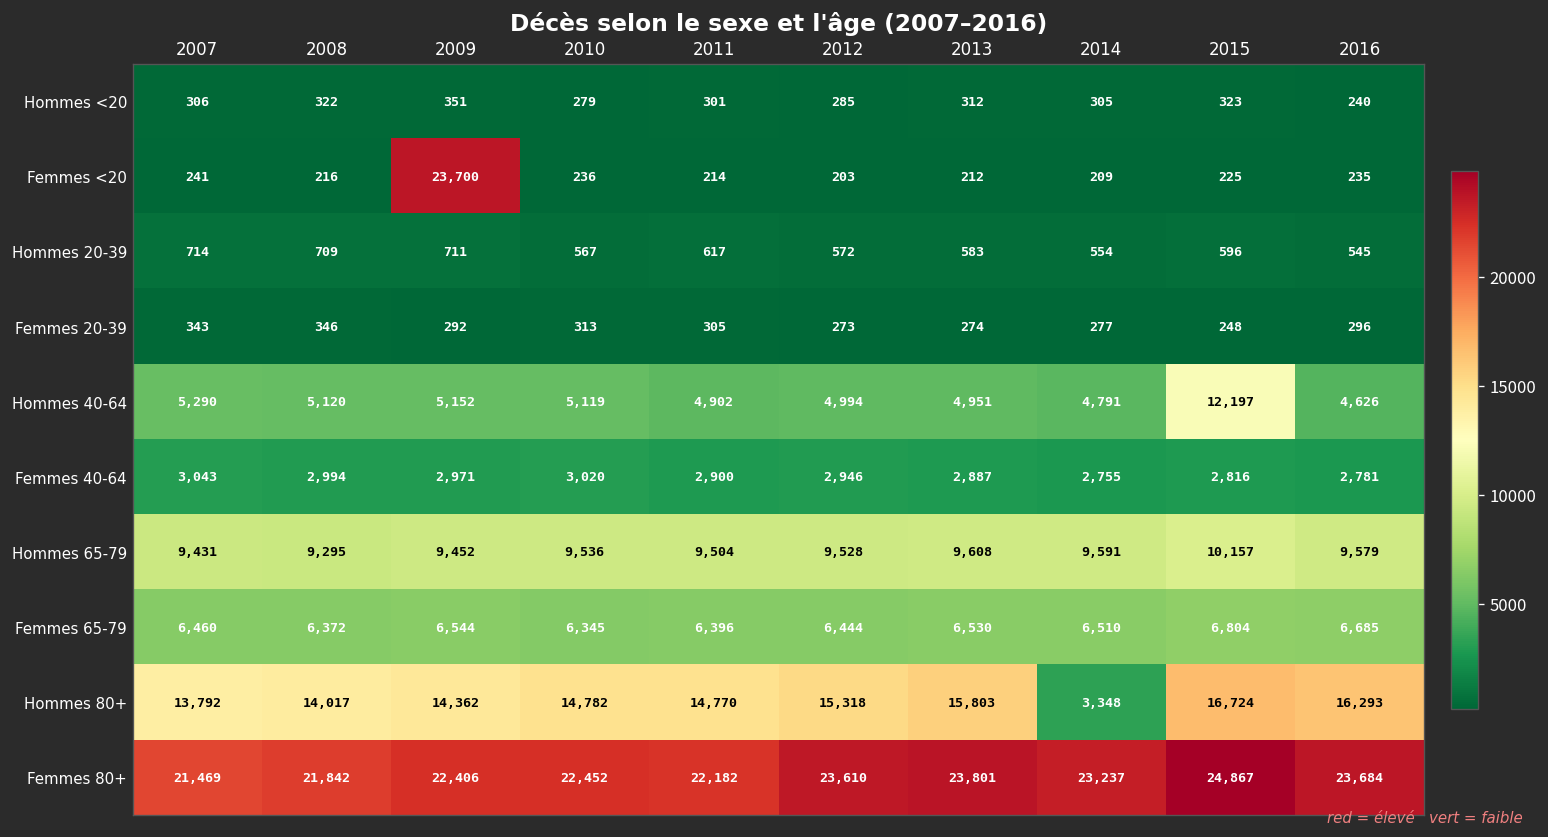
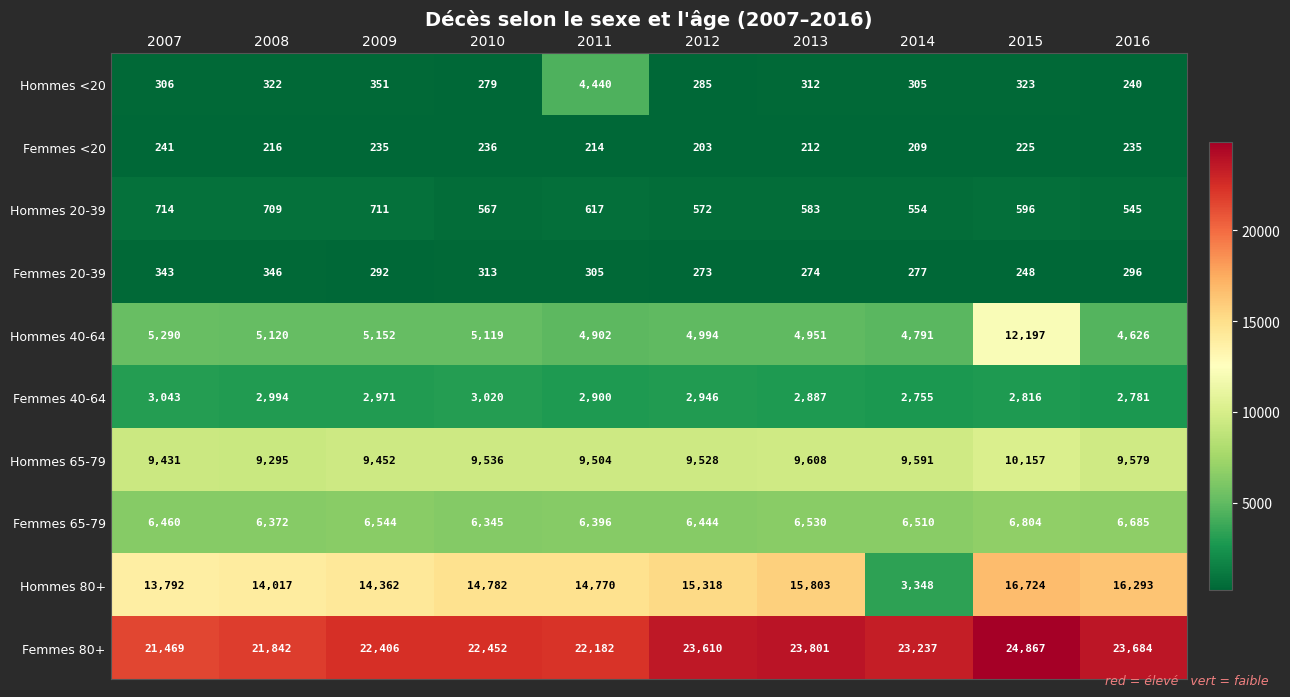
Hommes <20, 2011: 301 -> 4,440
Femmes <20, 2009: 23,700 -> 235
